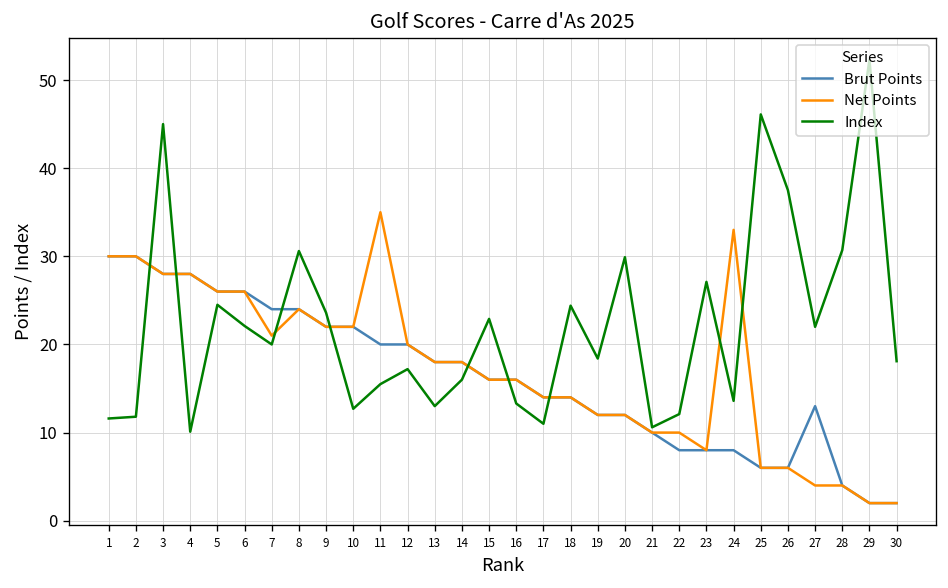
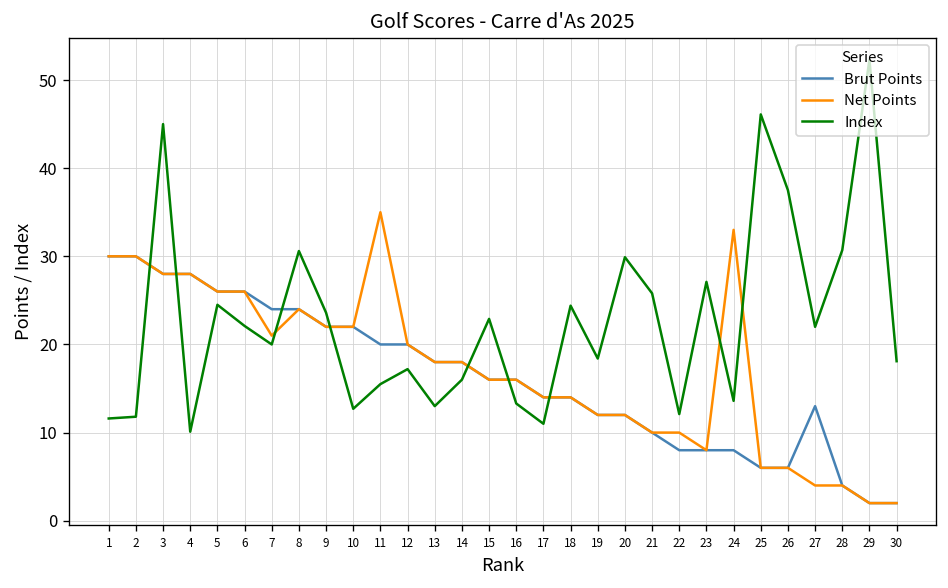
Index, 21: 11 -> 26
